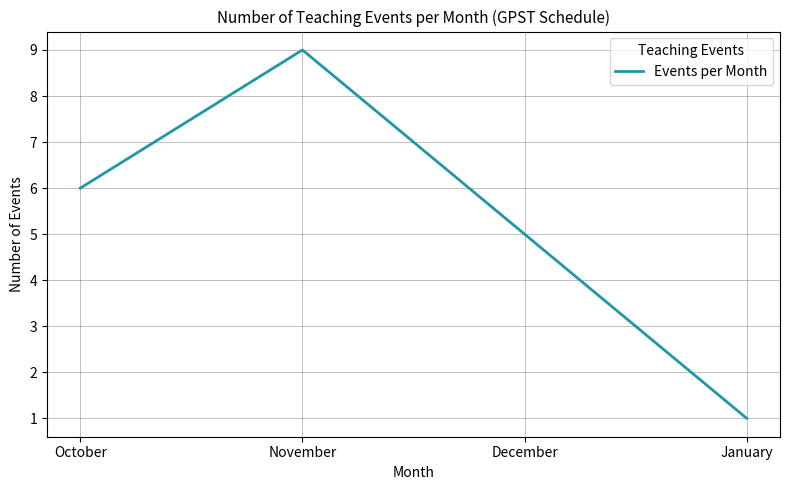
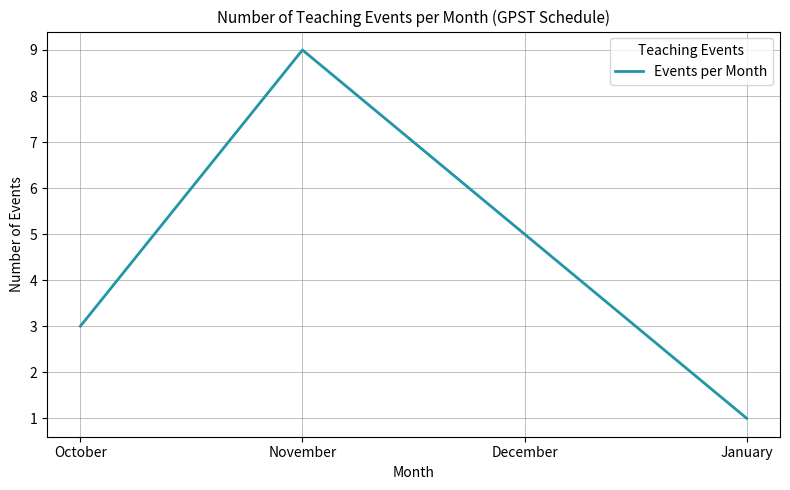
October: 6 -> 3
